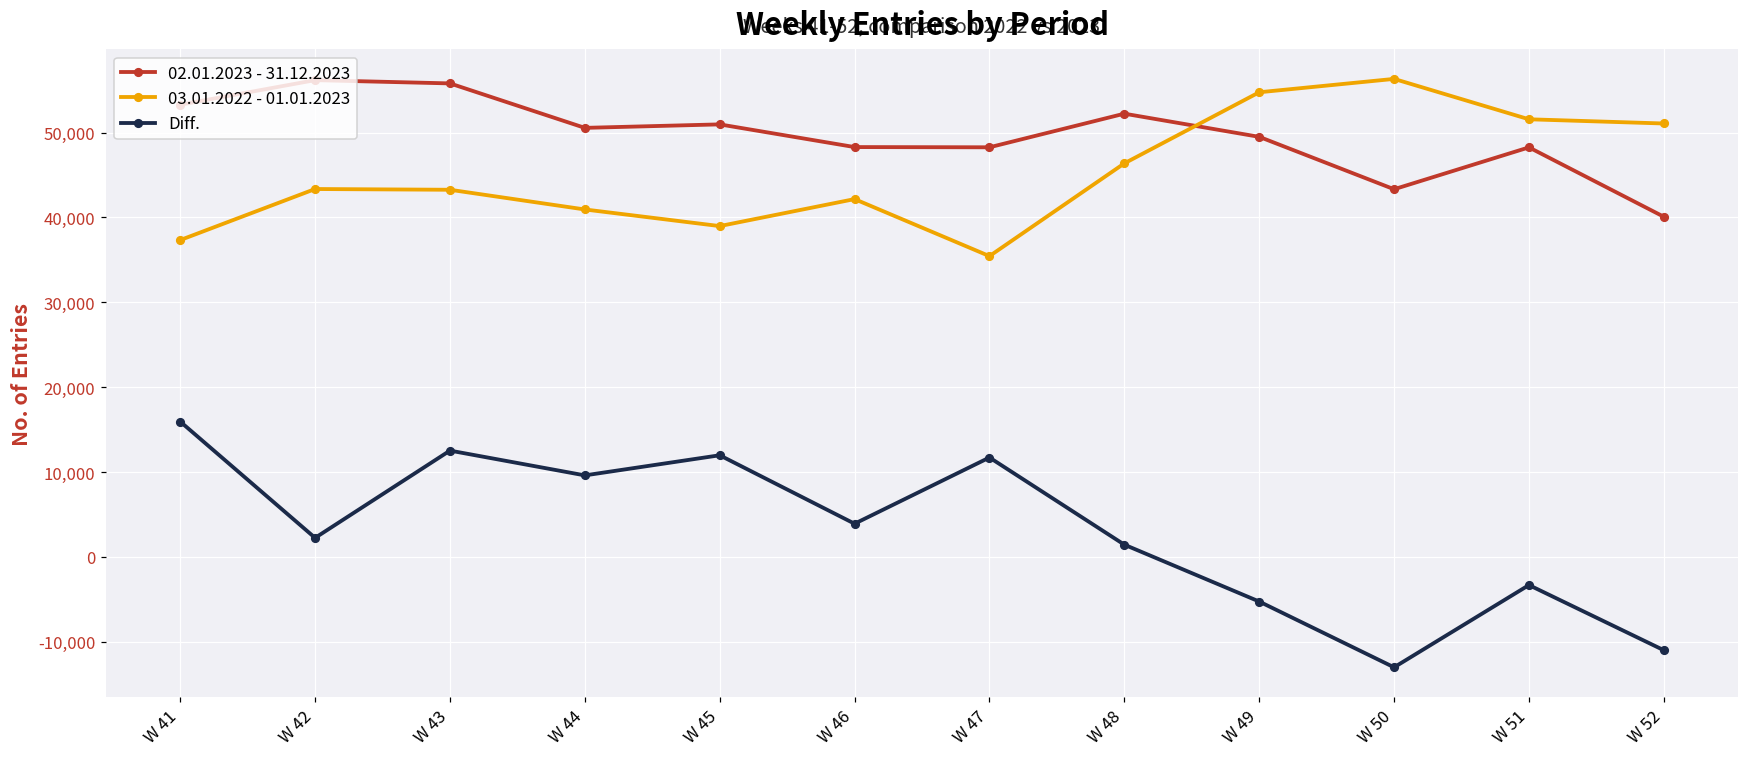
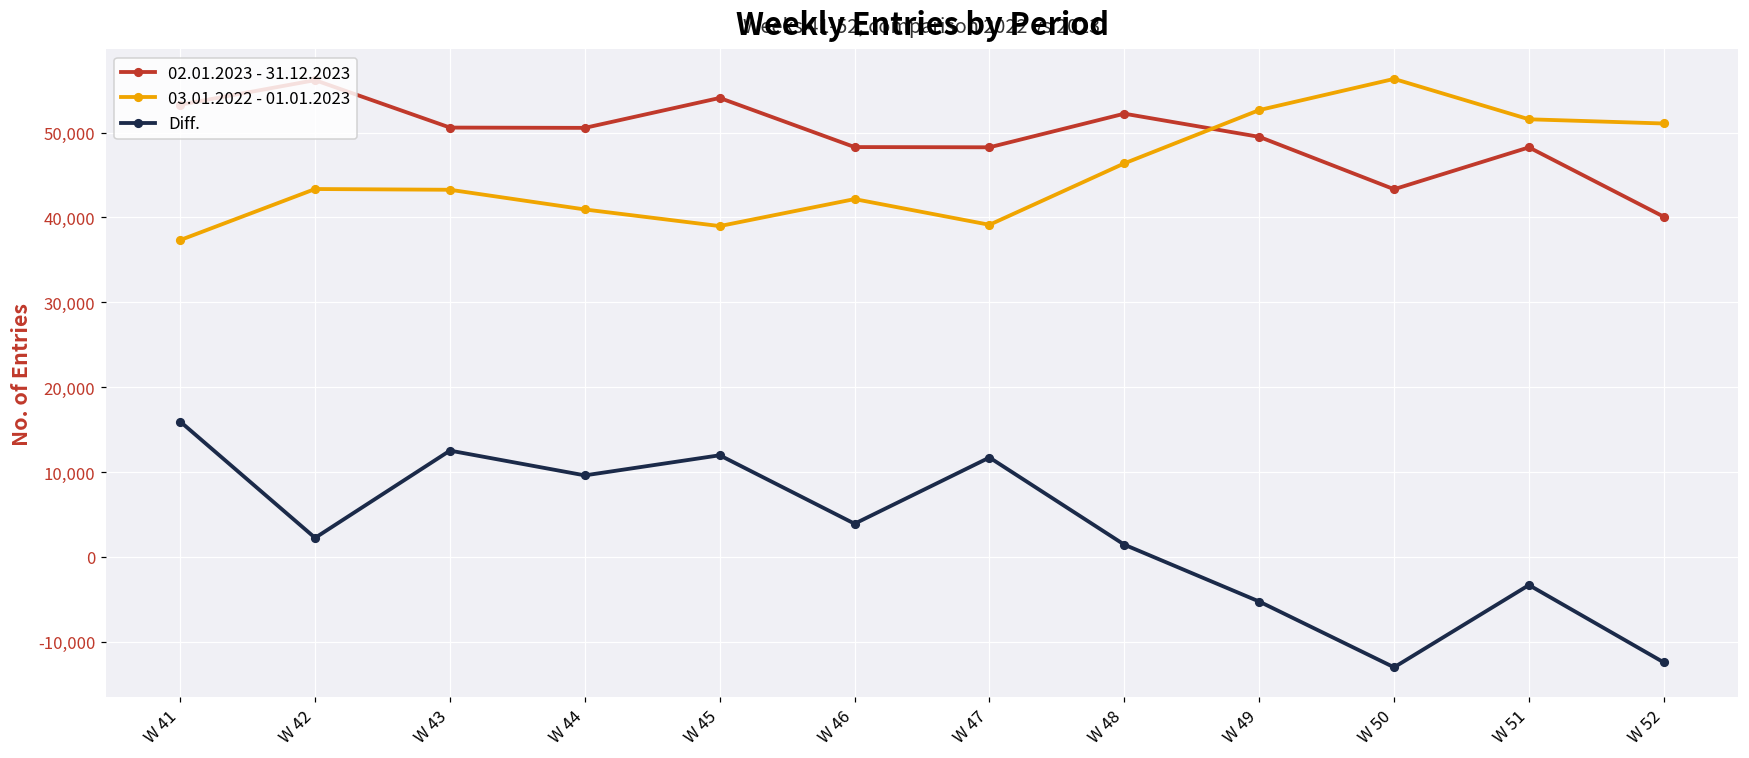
02.01.2023 - 31.12.2023, W 43: 56,000 -> 51,000
02.01.2023 - 31.12.2023, W 45: 51,000 -> 54,000
03.01.2022 - 01.01.2023, W 47: 35,000 -> 39,000
03.01.2022 - 01.01.2023, W 49: 55,000 -> 53,000
Diff., W 52: -11,000 -> -12,000
